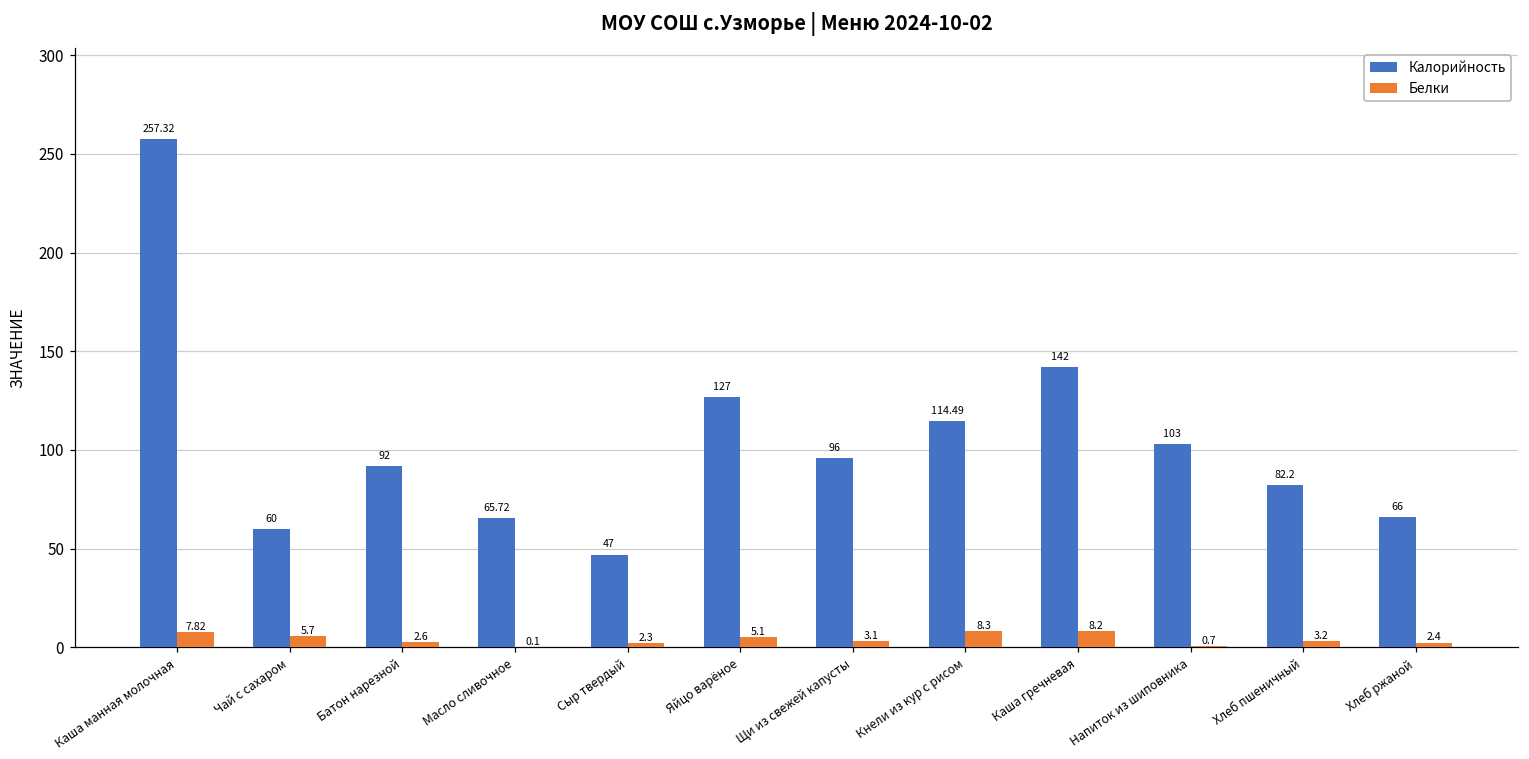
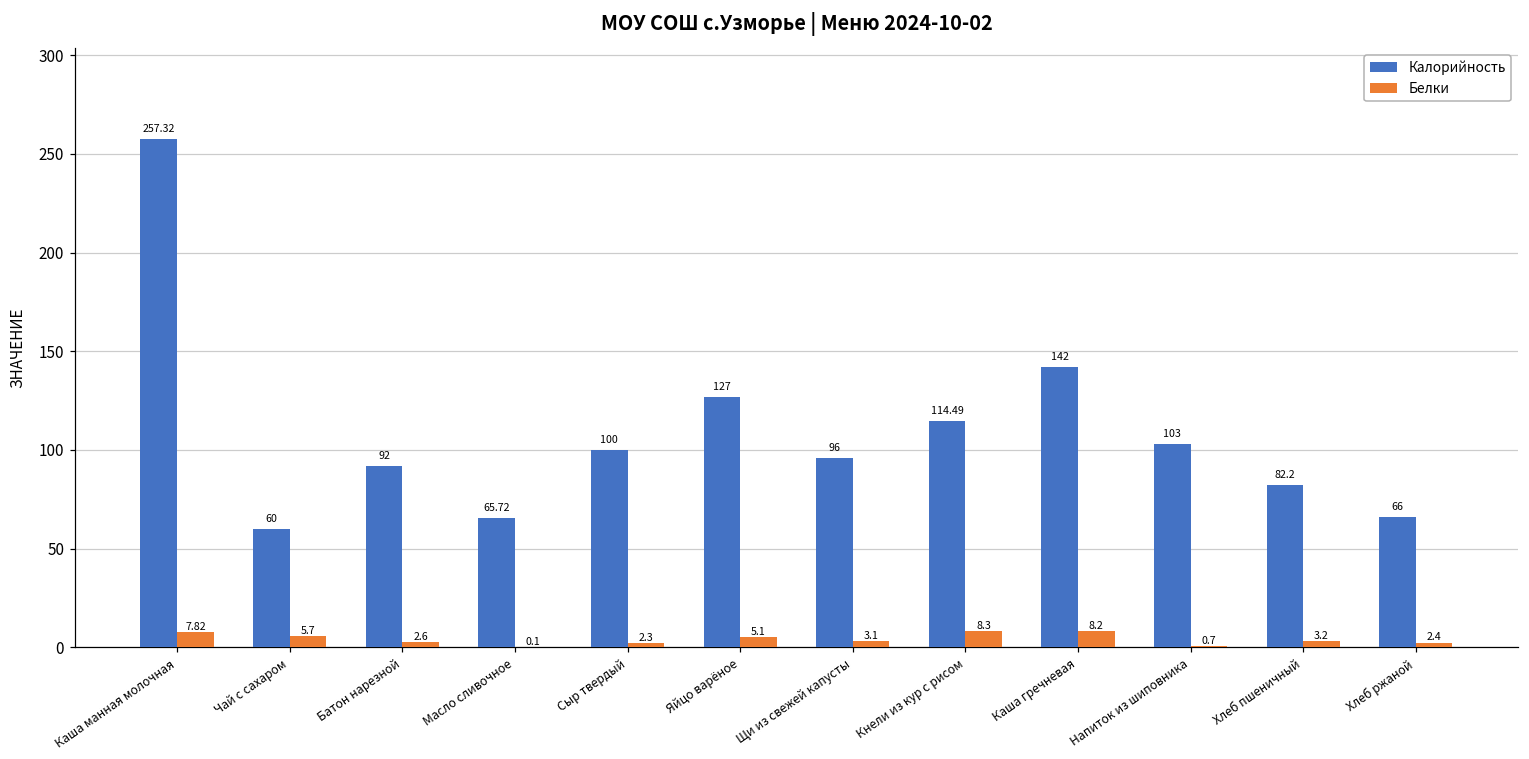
Калорийность, Сыр твердый: 47 -> 100
